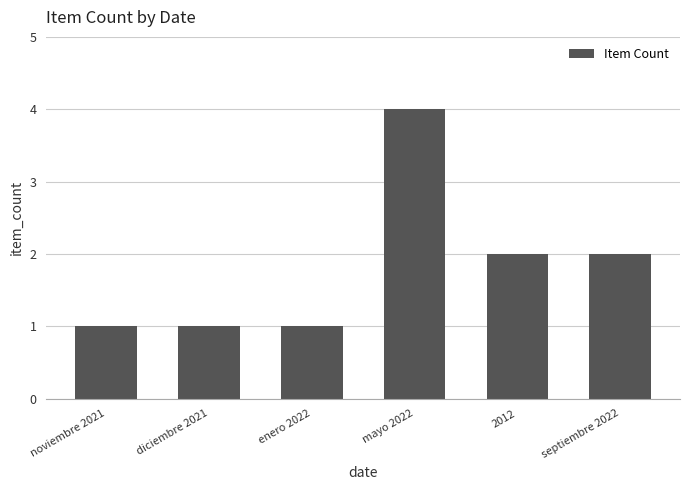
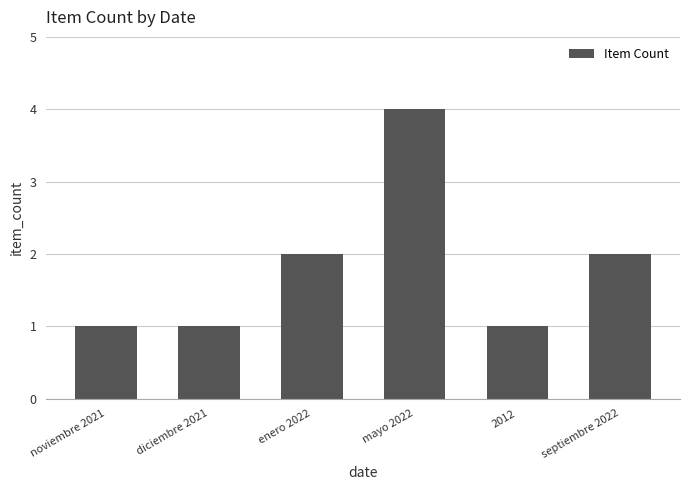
enero 2022: 1 -> 2
2012: 2 -> 1
